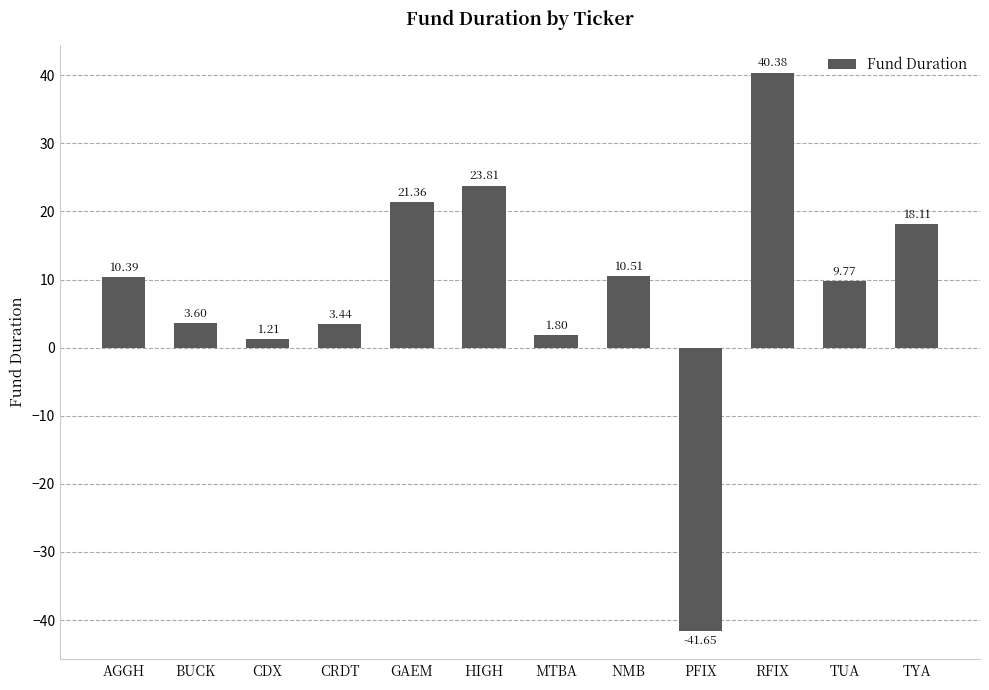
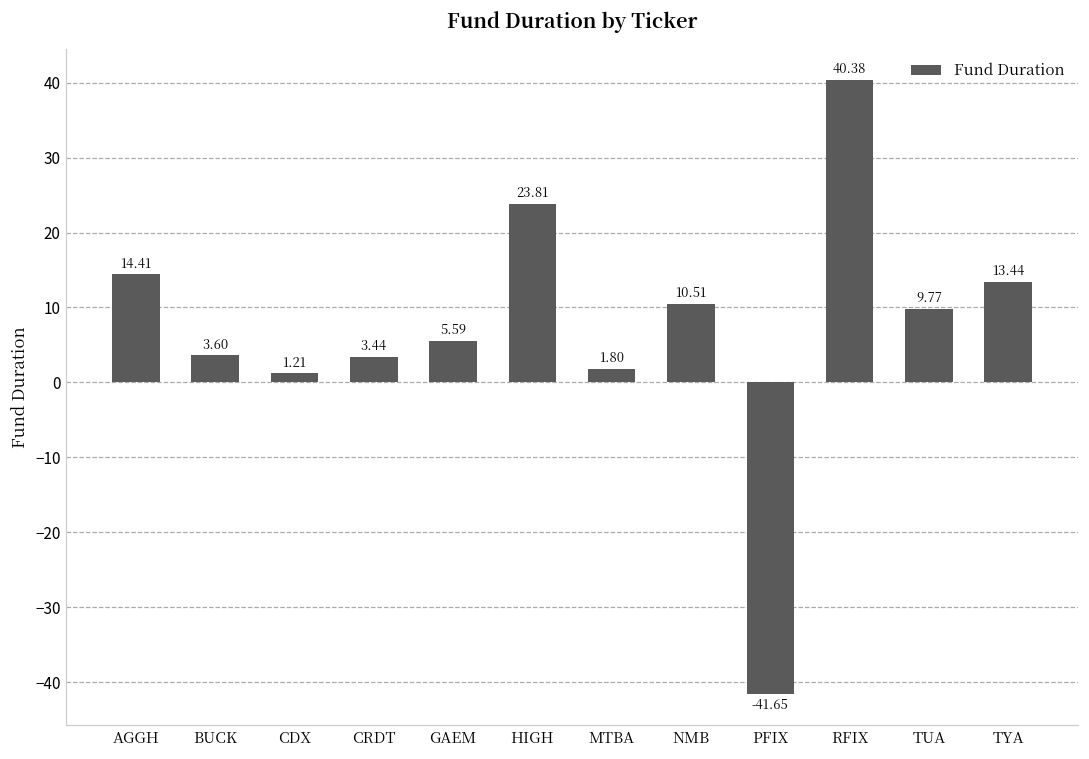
AGGH: 10.39 -> 14.41
GAEM: 21.36 -> 5.59
TYA: 18.11 -> 13.44
